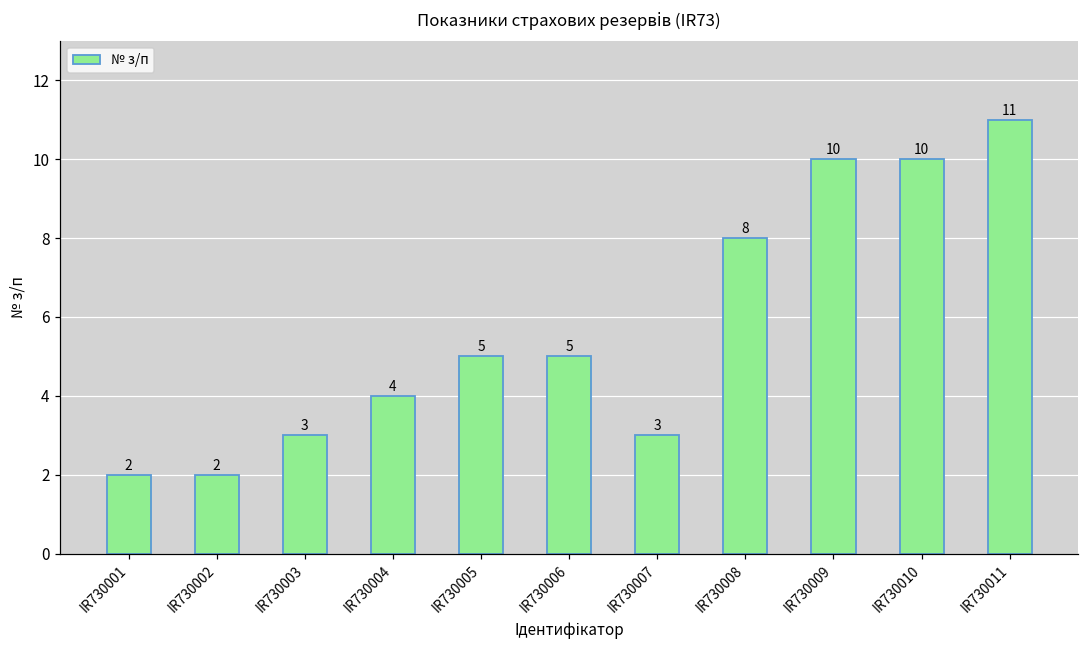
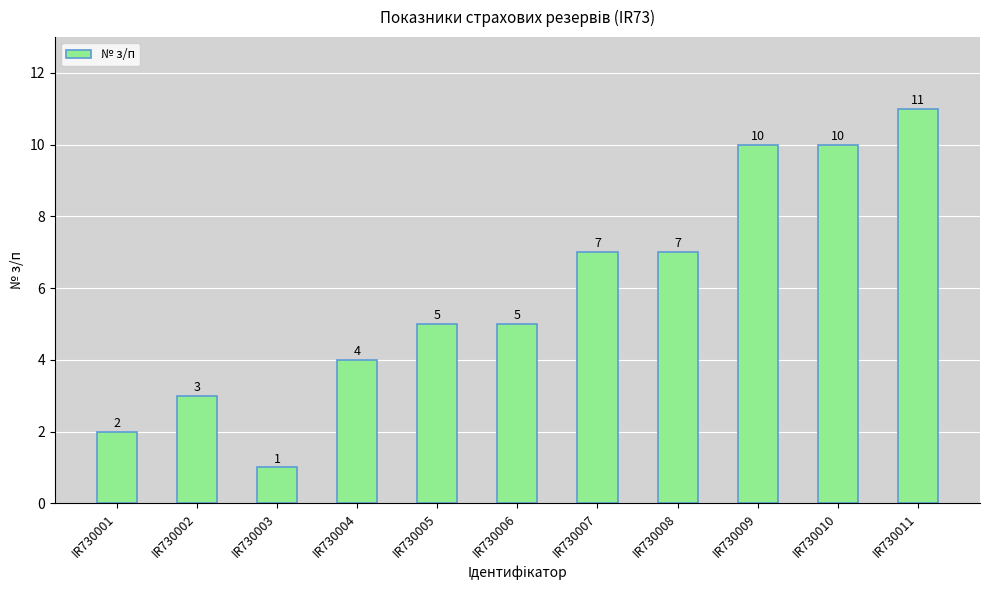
IR730002: 2 -> 3
IR730003: 3 -> 1
IR730007: 3 -> 7
IR730008: 8 -> 7
